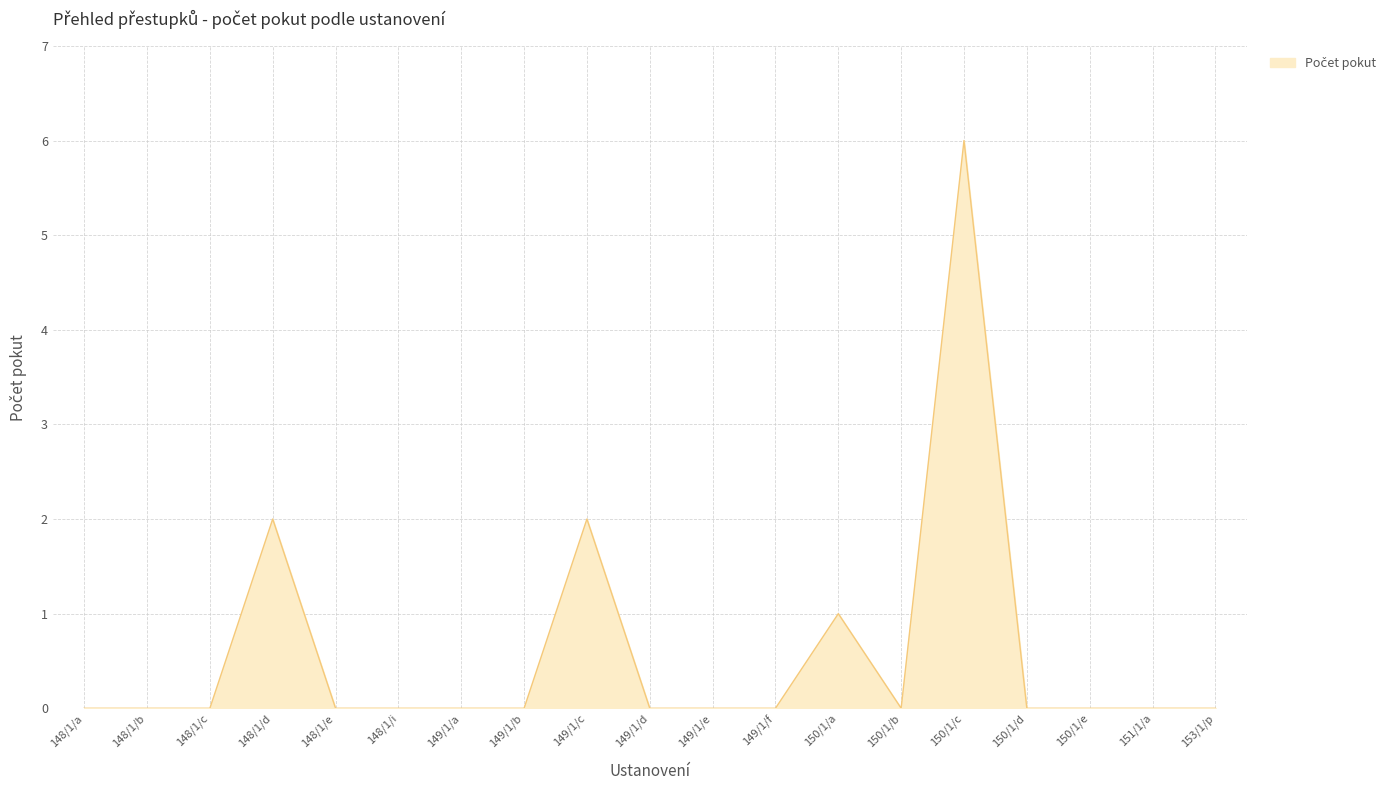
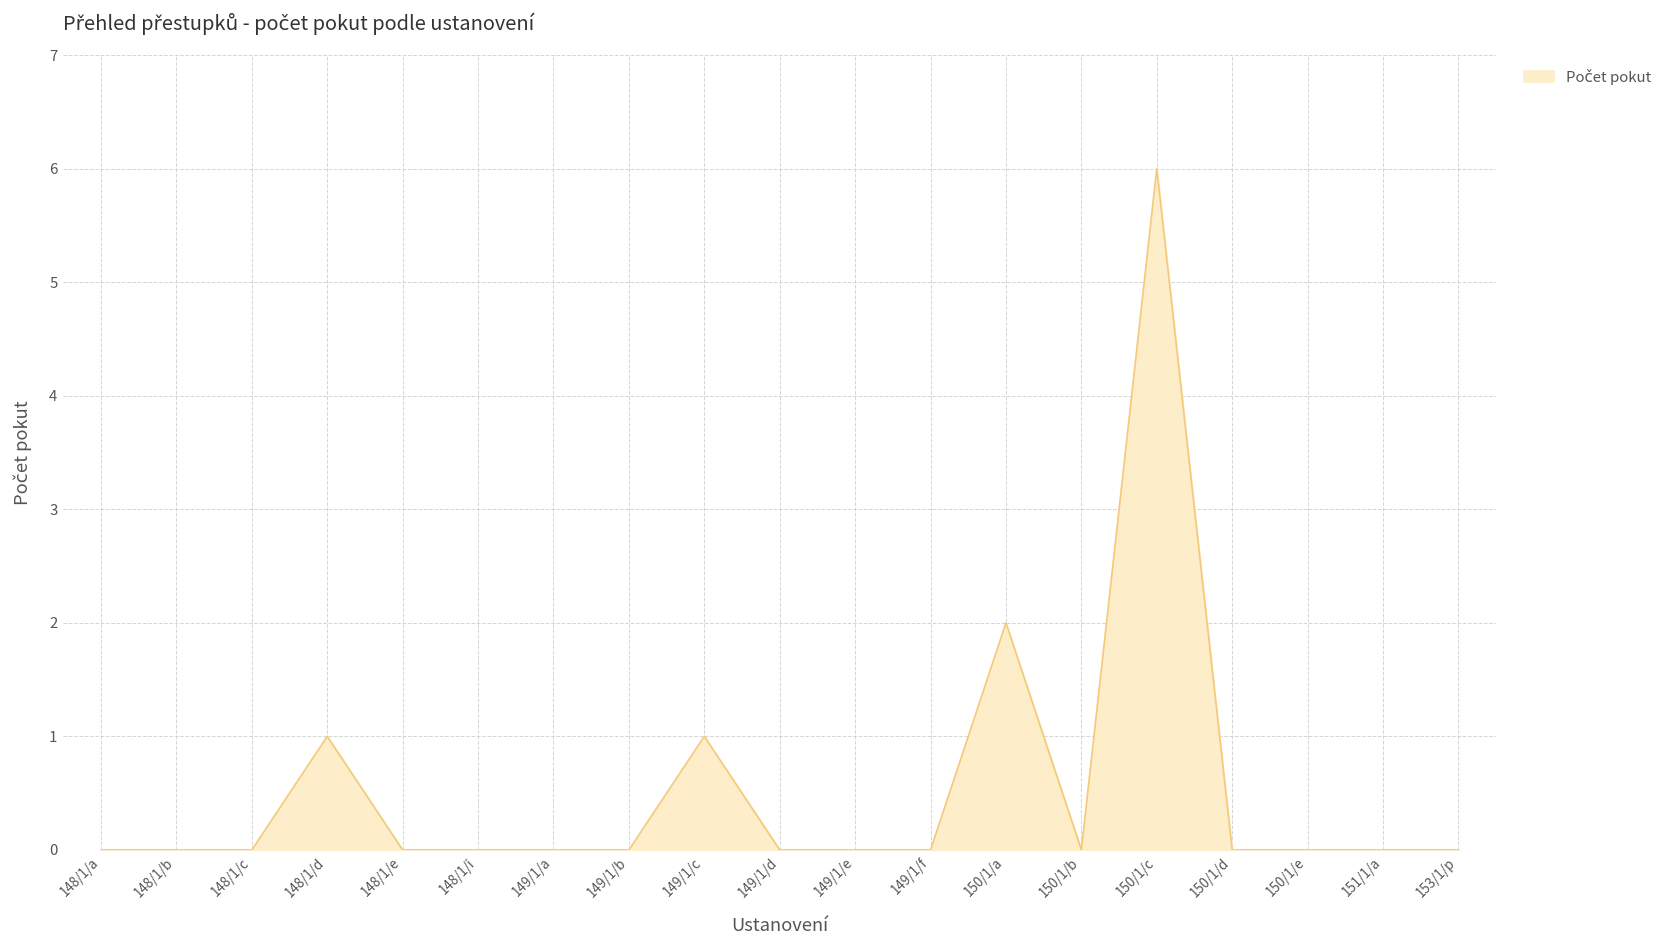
148/1/d: 2 -> 1
149/1/c: 2 -> 1
150/1/a: 1 -> 2
